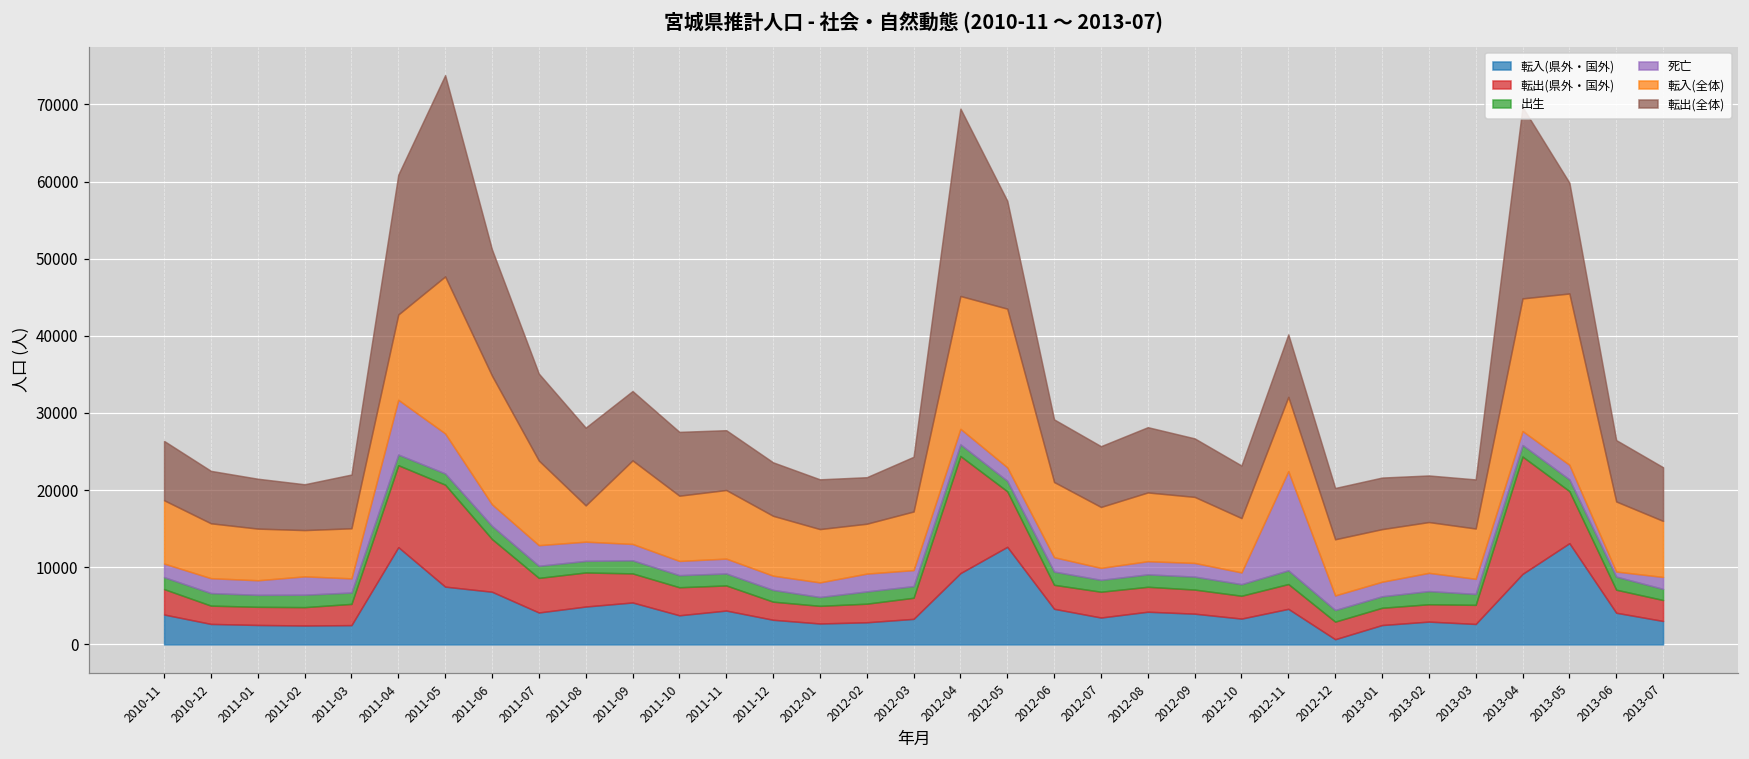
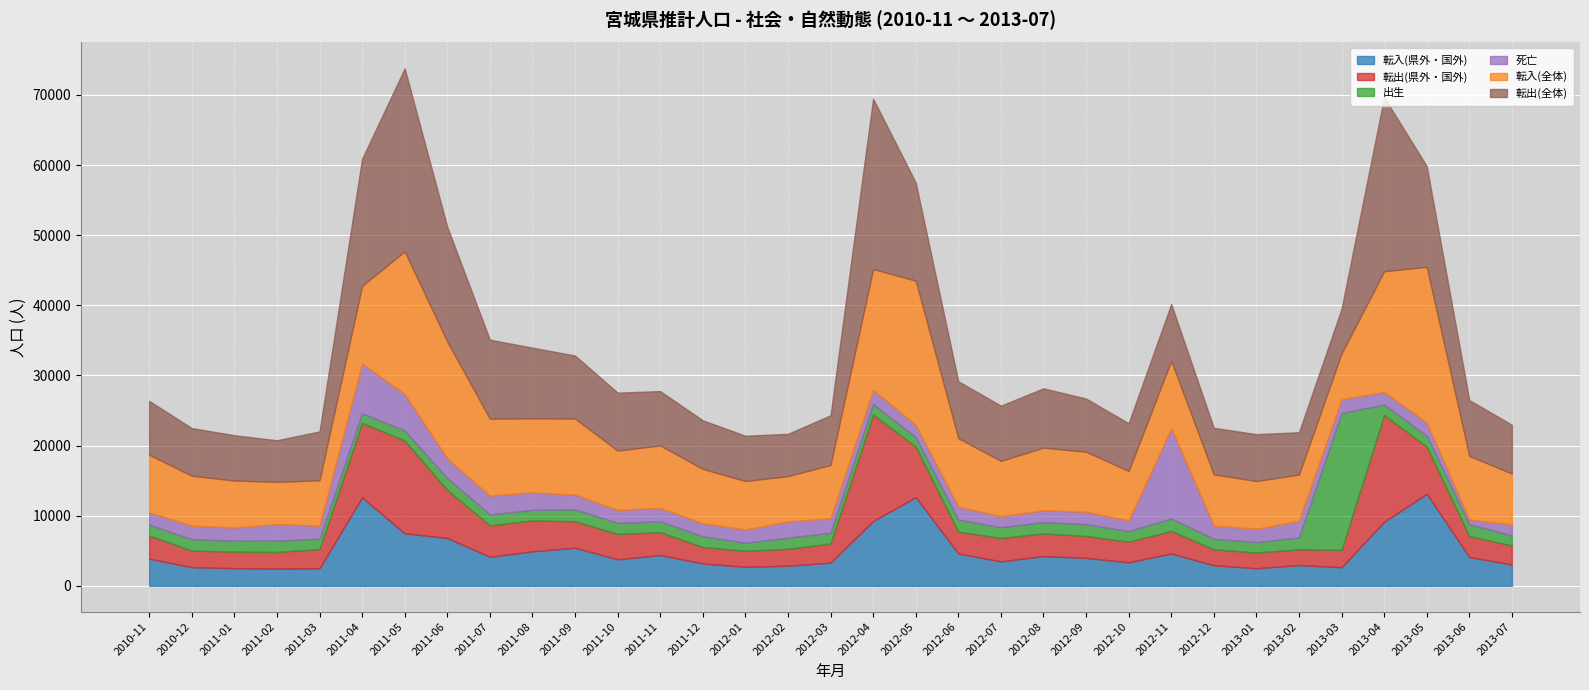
転入(全体), 2011-08: 5000 -> 11000
転入(県外・国外), 2012-12: 1000 -> 3000
出生, 2013-03: 1000 -> 20000
